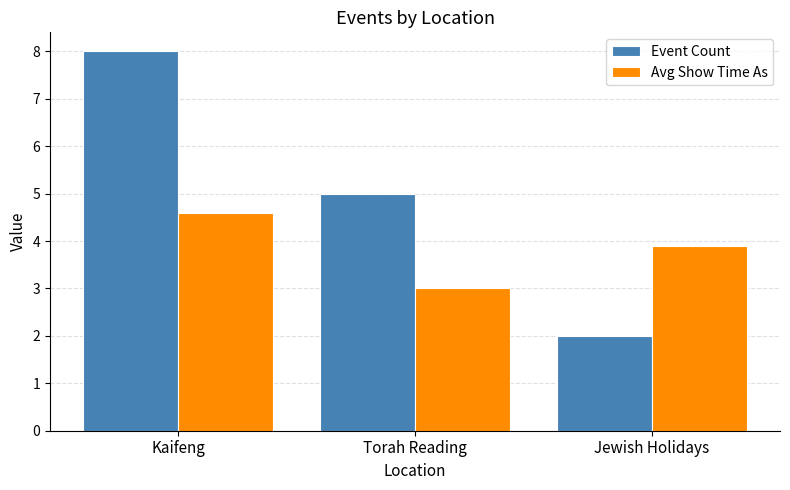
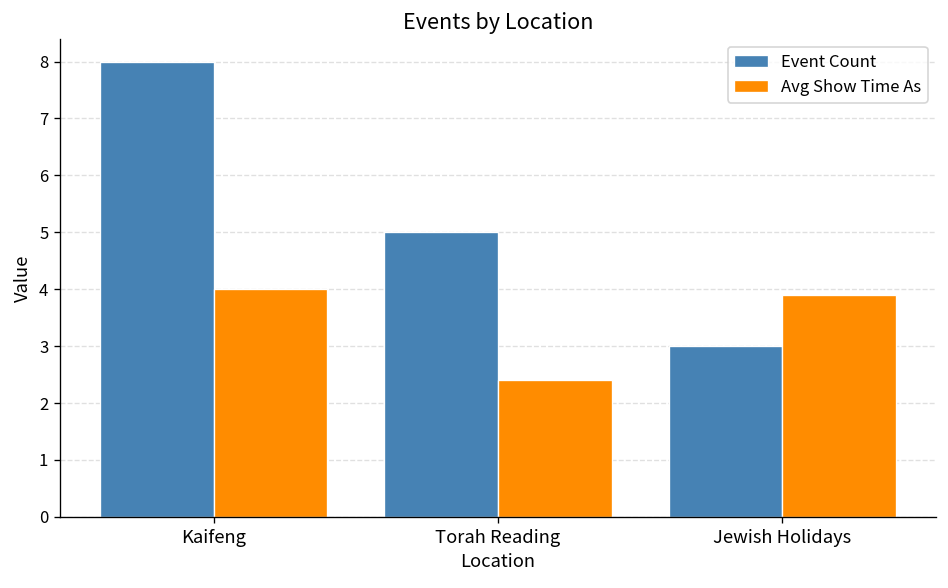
Avg Show Time As, Kaifeng: 4.6 -> 4.0
Avg Show Time As, Torah Reading: 3.0 -> 2.4
Event Count, Jewish Holidays: 2 -> 3
